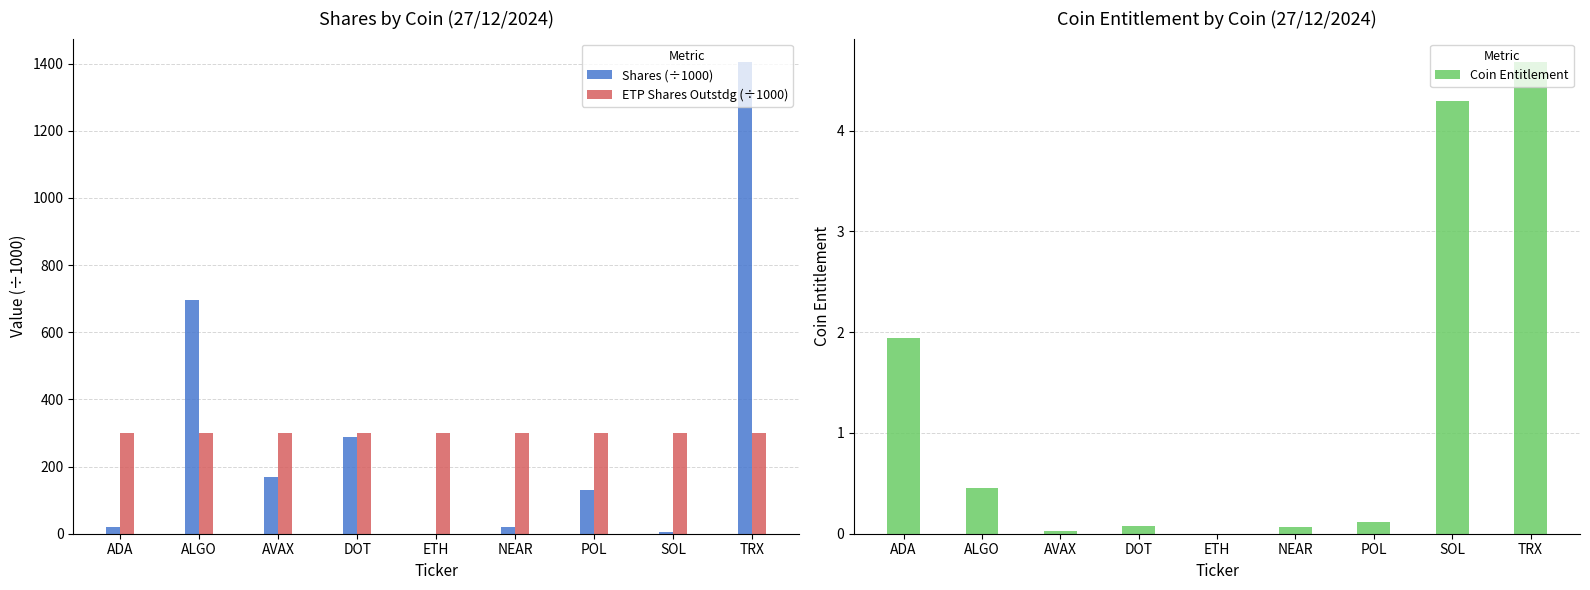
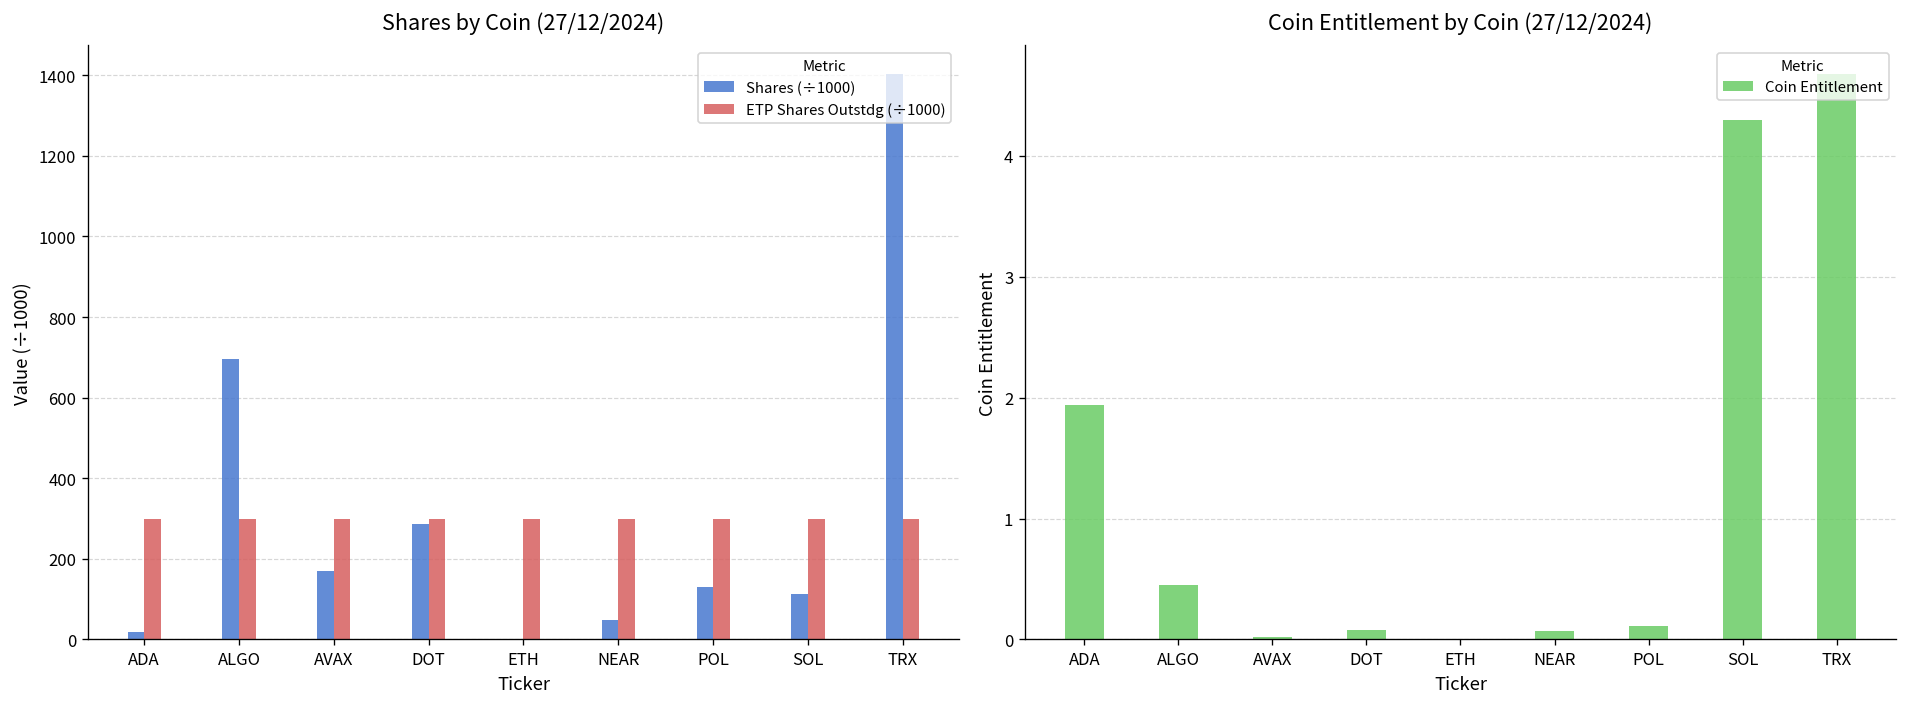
Shares by Coin (27/12/2024), Shares (÷1000), NEAR: 20 -> 50
Shares by Coin (27/12/2024), Shares (÷1000), SOL: 0 -> 110
